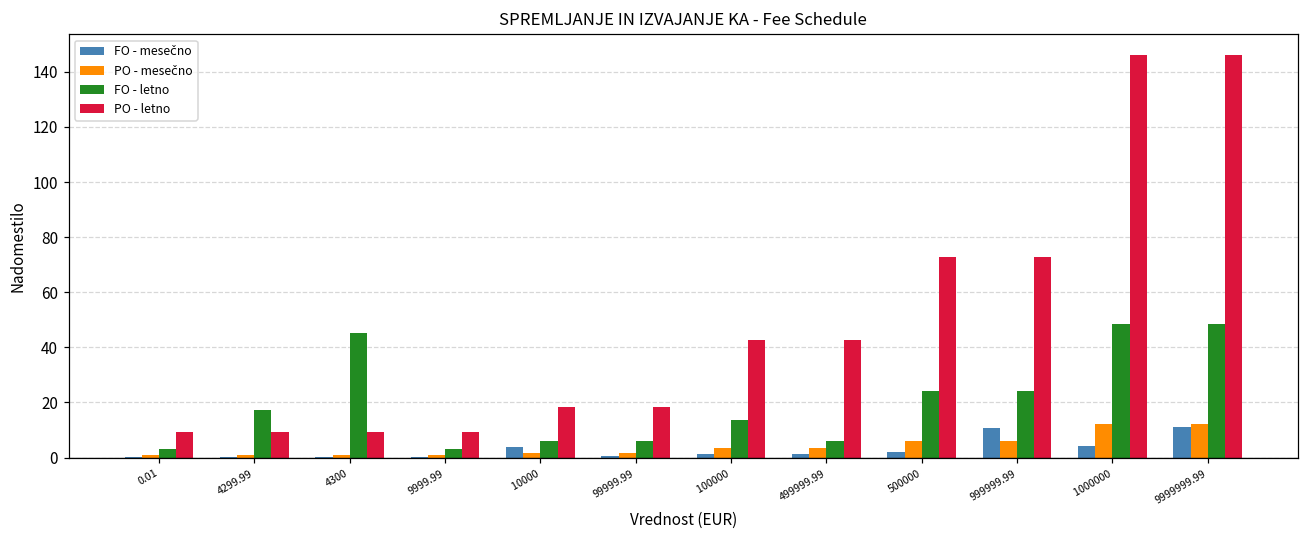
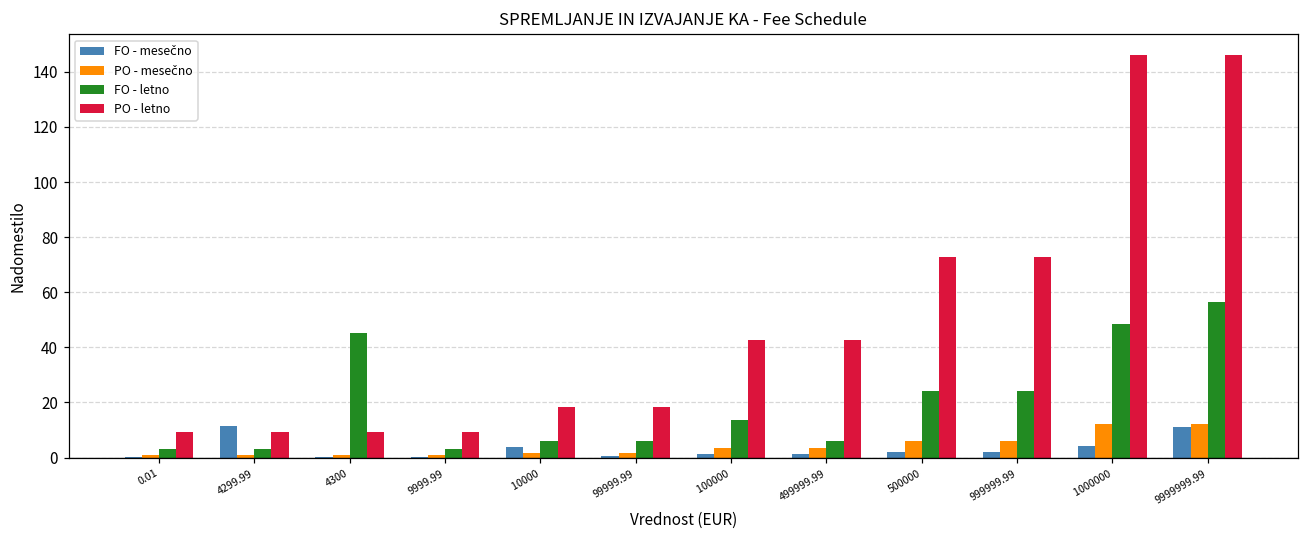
FO - mesečno, 4299.99: 0 -> 11
FO - letno, 4299.99: 17 -> 3
FO - mesečno, 999999.99: 11 -> 2
FO - letno, 9999999.99: 48 -> 57
